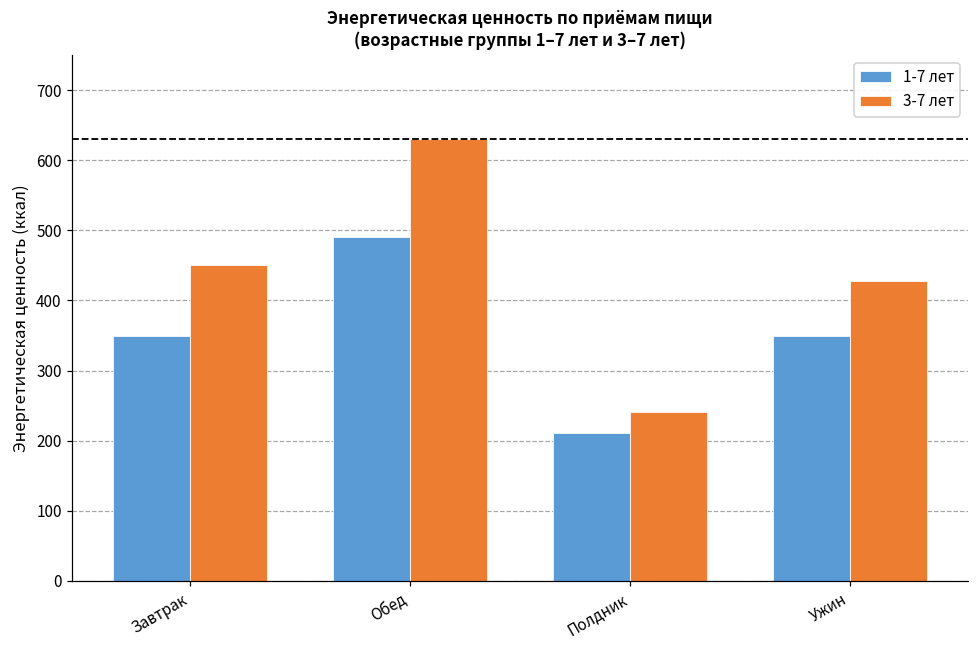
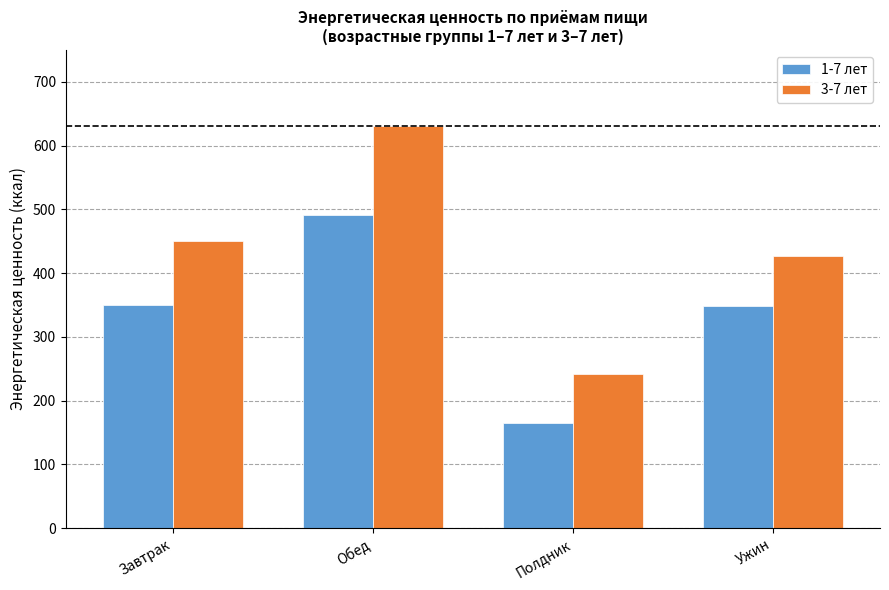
1-7 лет, Полдник: 210 -> 170
